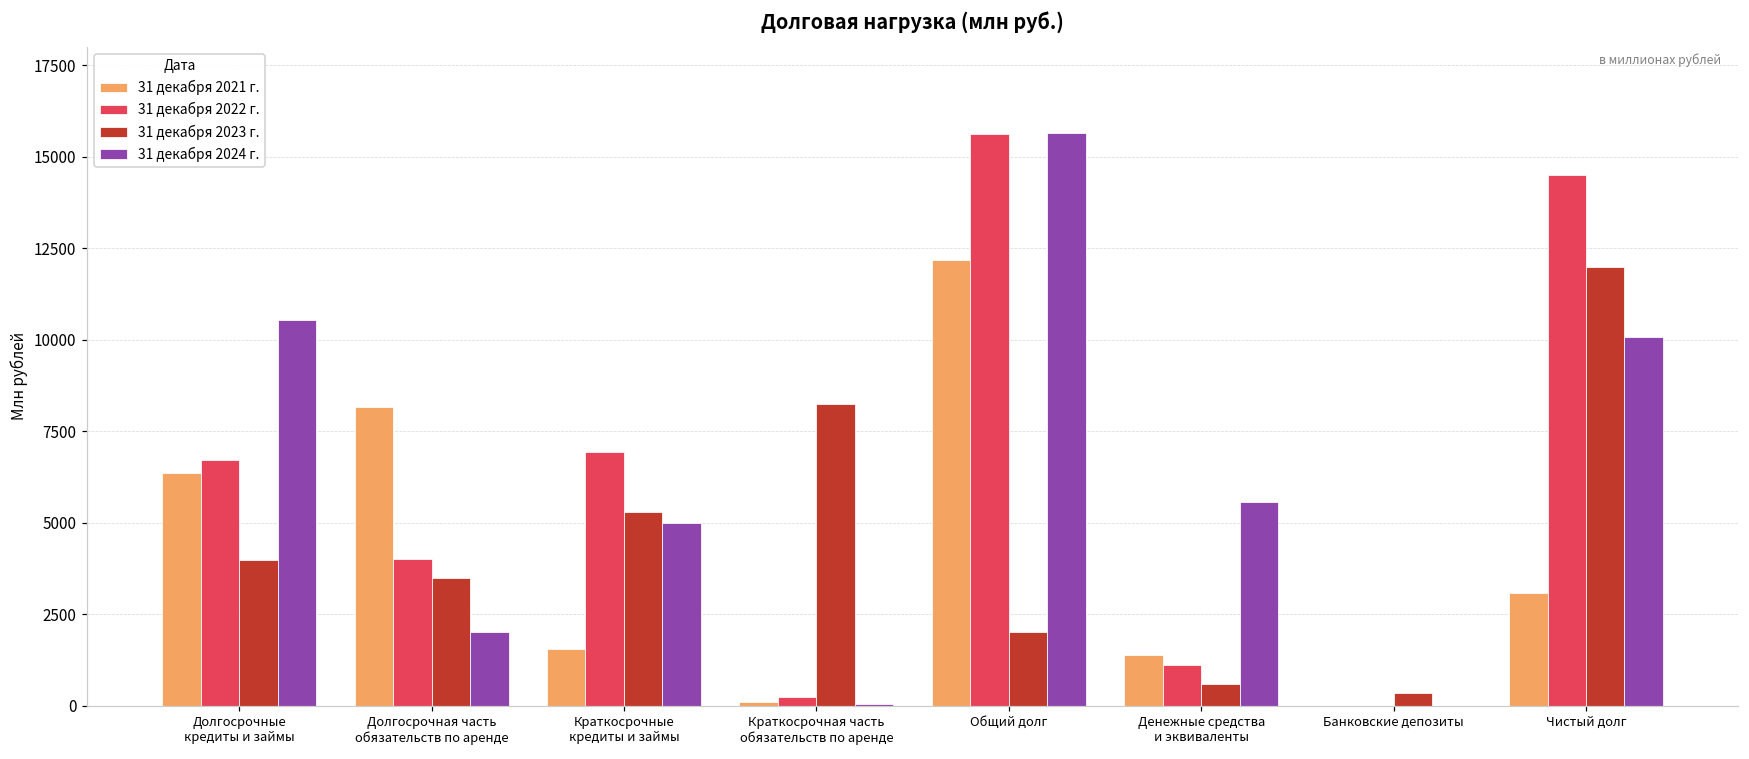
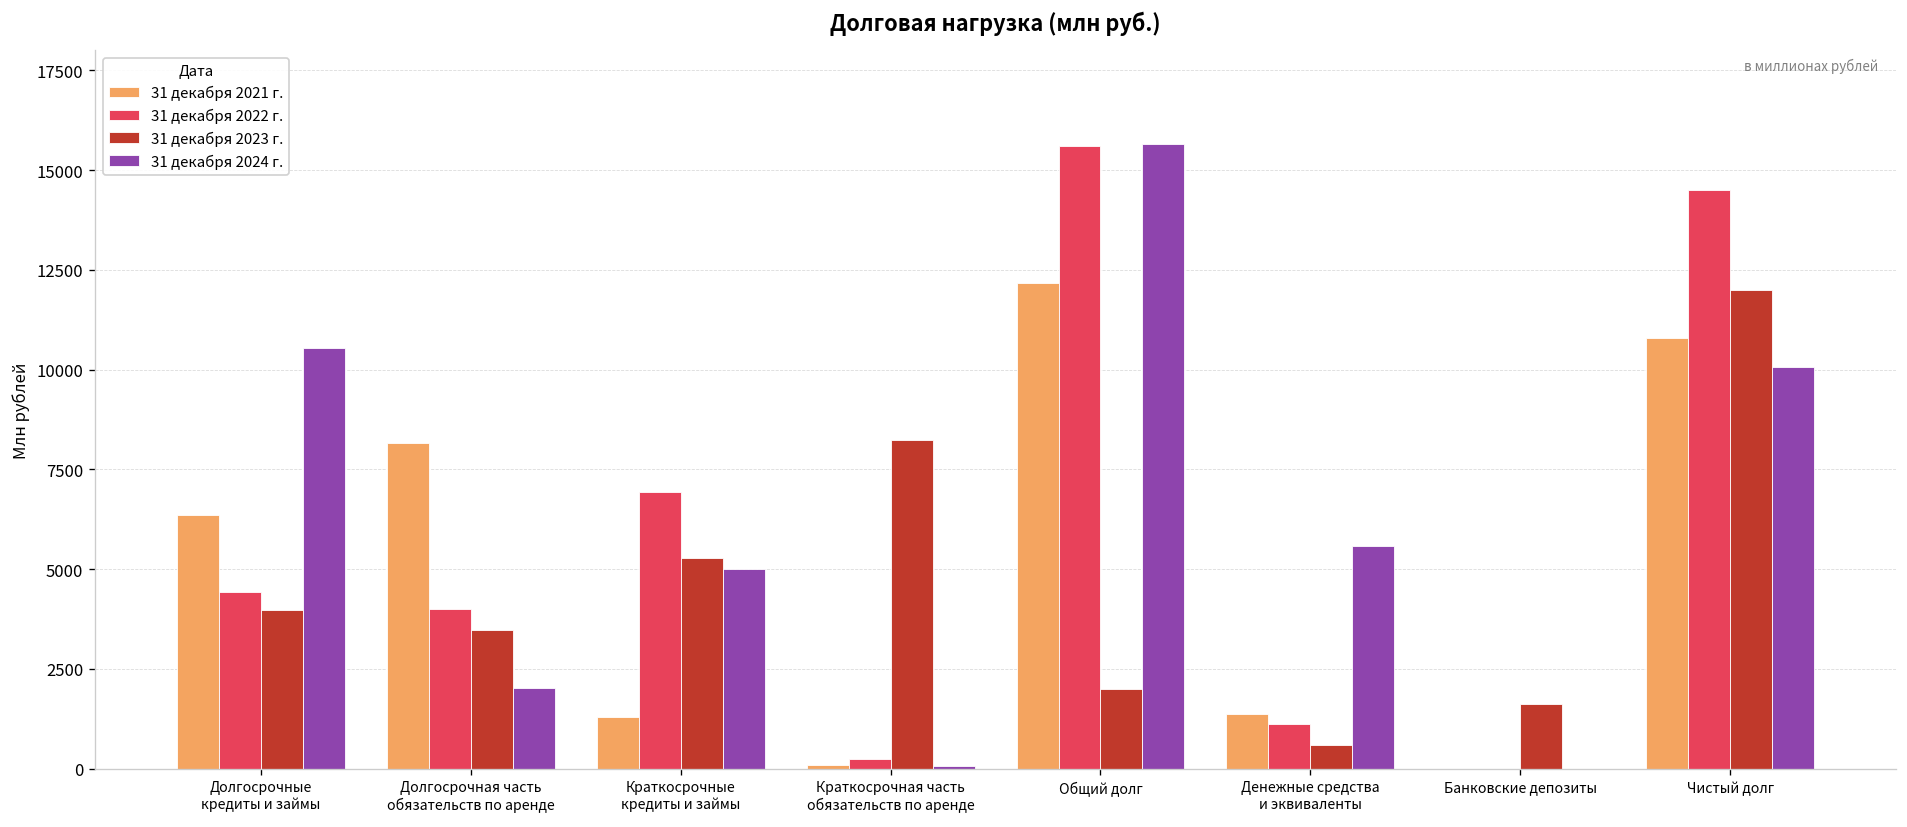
31 декабря 2022 г., Долгосрочные кредиты и займы: 6700 -> 4400
31 декабря 2021 г., Краткосрочные кредиты и займы: 1600 -> 1300
31 декабря 2023 г., Банковские депозиты: 300 -> 1600
31 декабря 2021 г., Чистый долг: 3100 -> 10800
